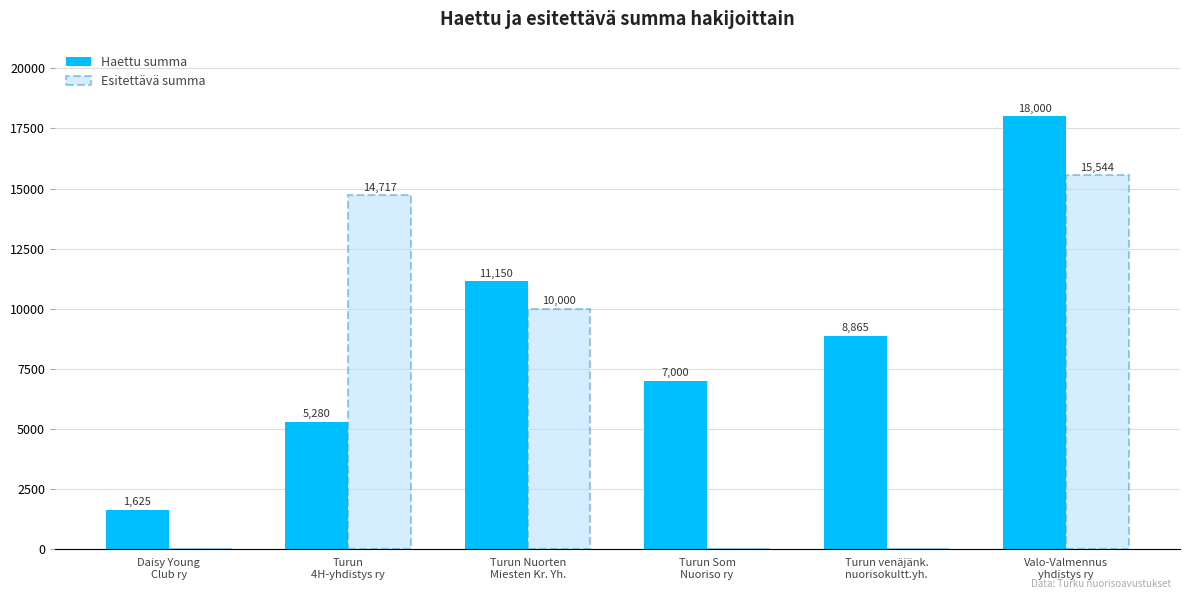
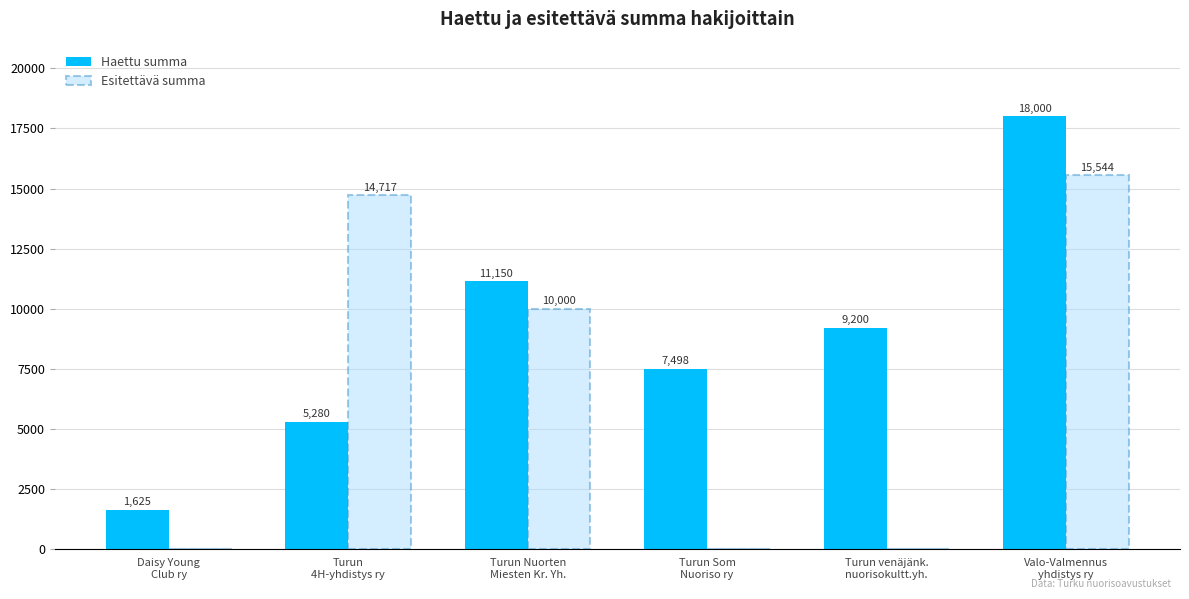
Haettu summa, Turun Som Nuoriso ry: 7,000 -> 7,498
Haettu summa, Turun venäjänk. nuorisokultt.yh.: 8,865 -> 9,200
